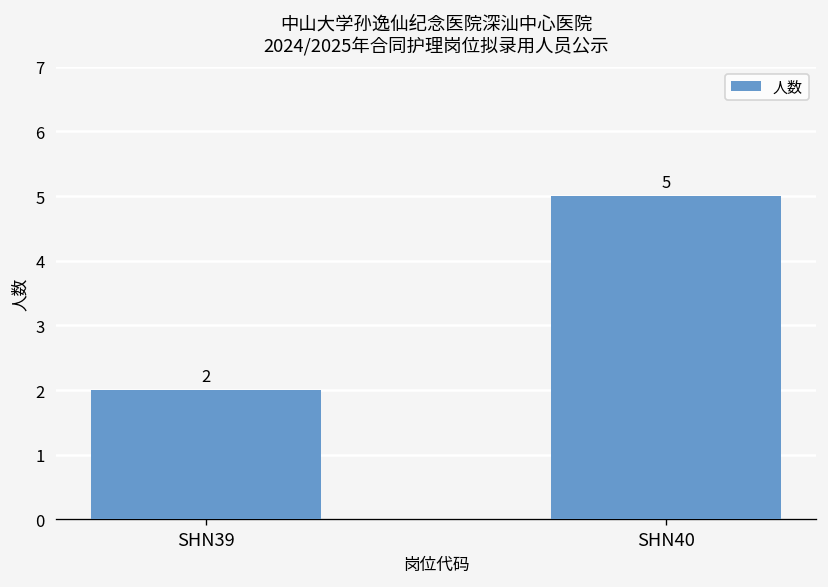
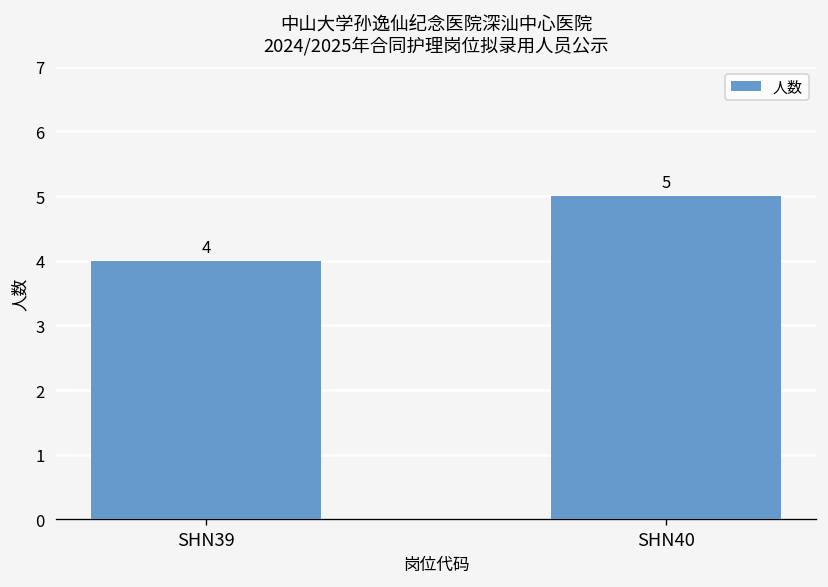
SHN39: 2 -> 4
